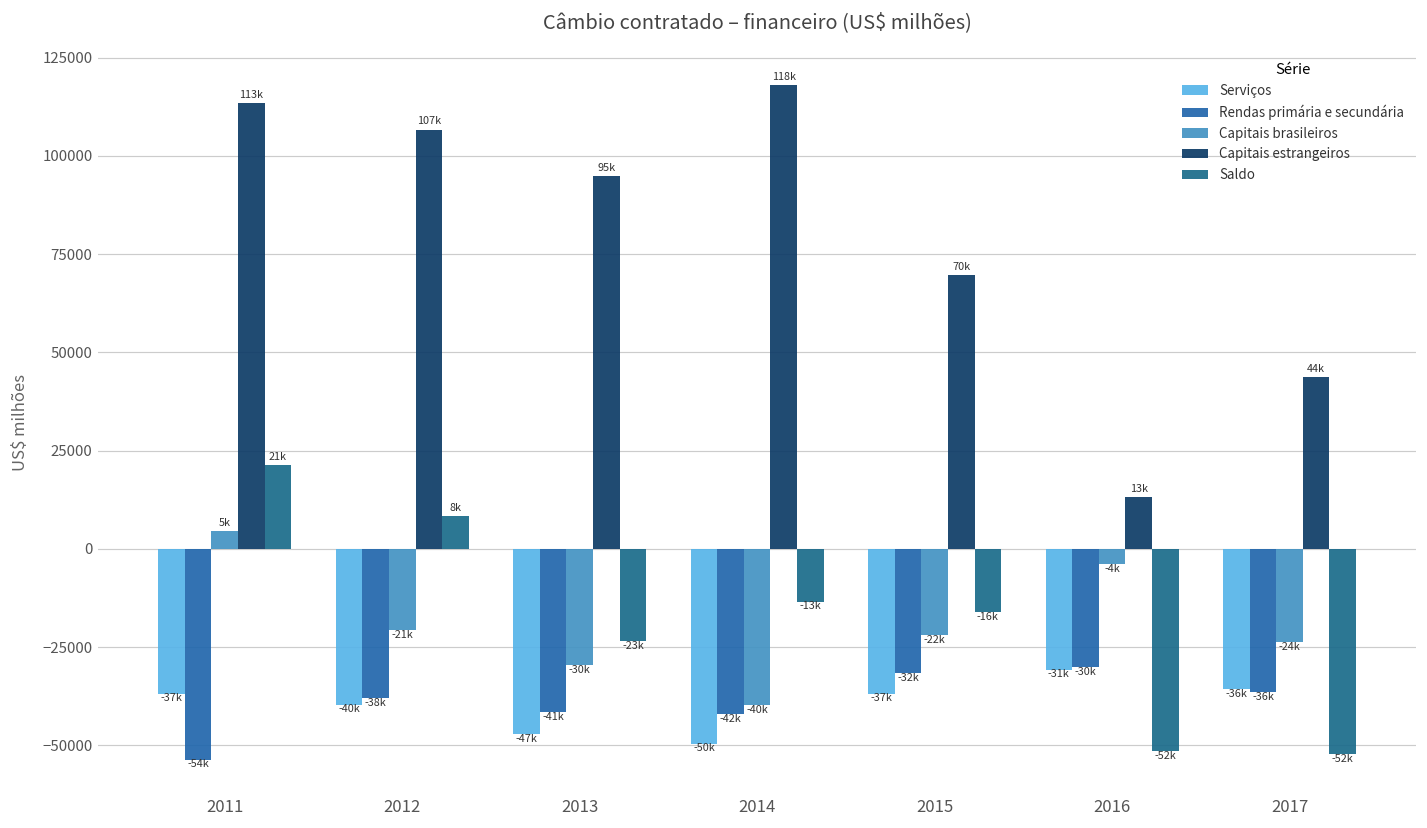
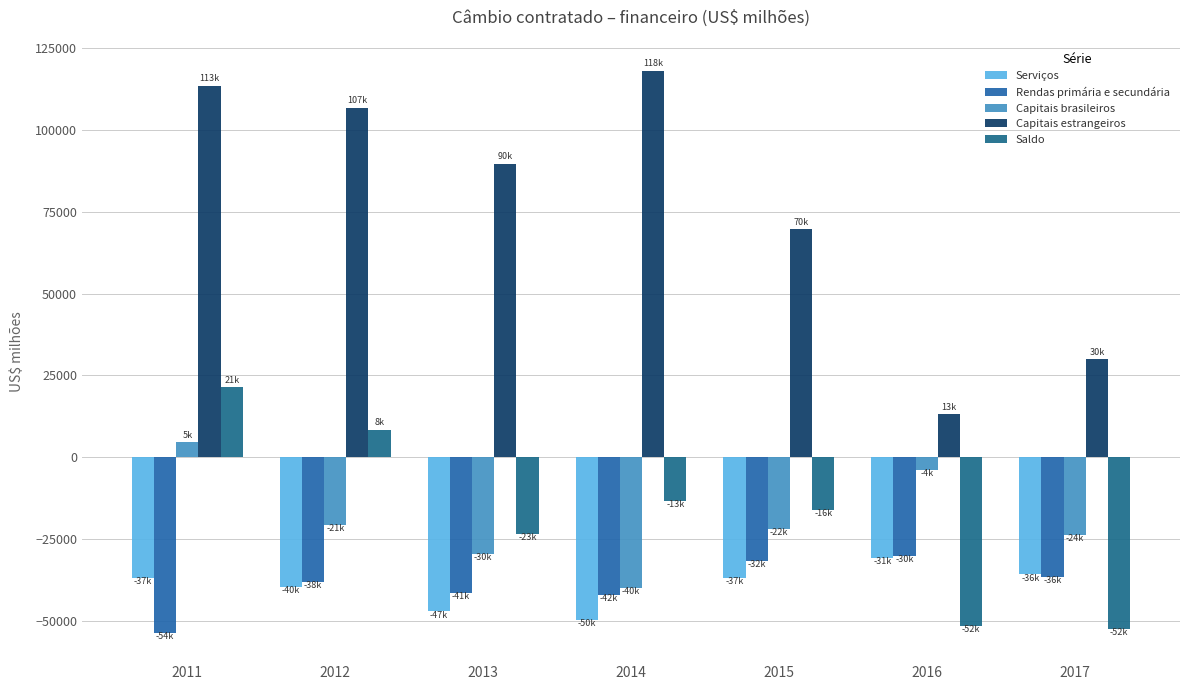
Capitais estrangeiros, 2013: 95k -> 90k
Capitais estrangeiros, 2017: 44k -> 30k
